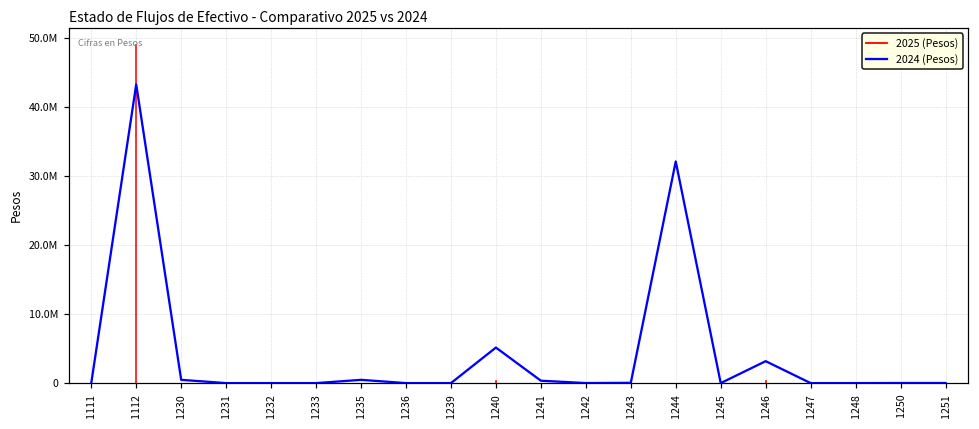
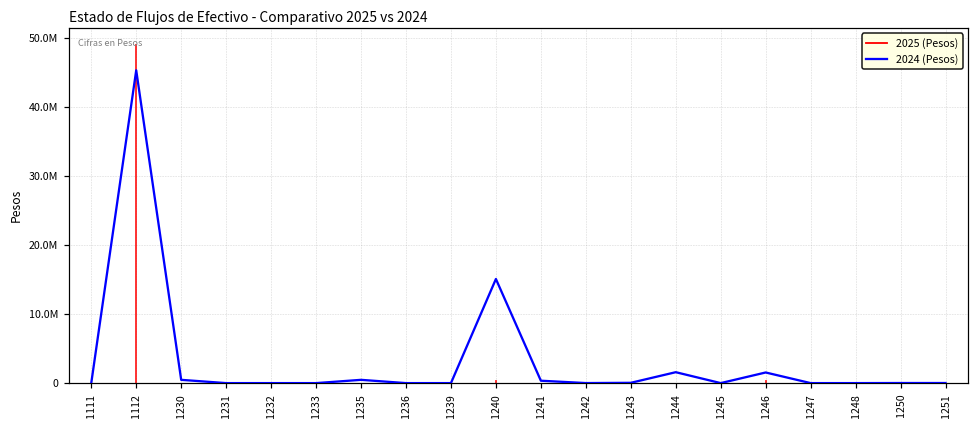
2024 (Pesos), 1112: 43000000 -> 45000000
2024 (Pesos), 1240: 5000000 -> 15000000
2024 (Pesos), 1244: 32000000 -> 2000000
2024 (Pesos), 1246: 3000000 -> 2000000
